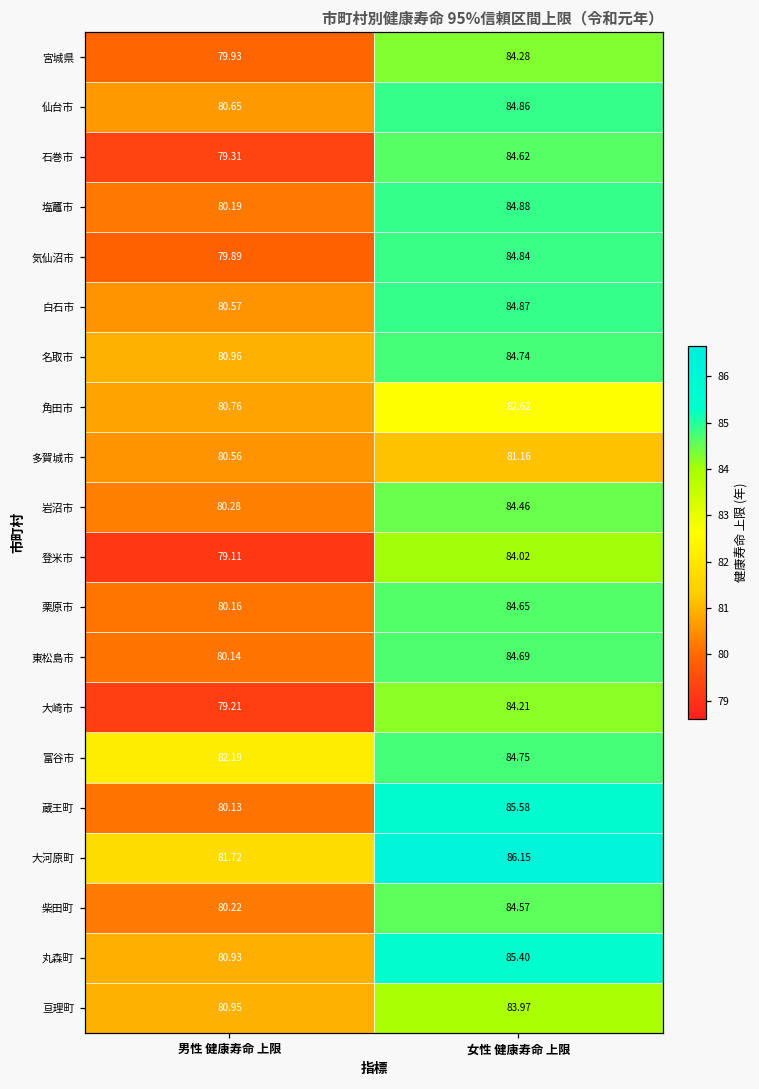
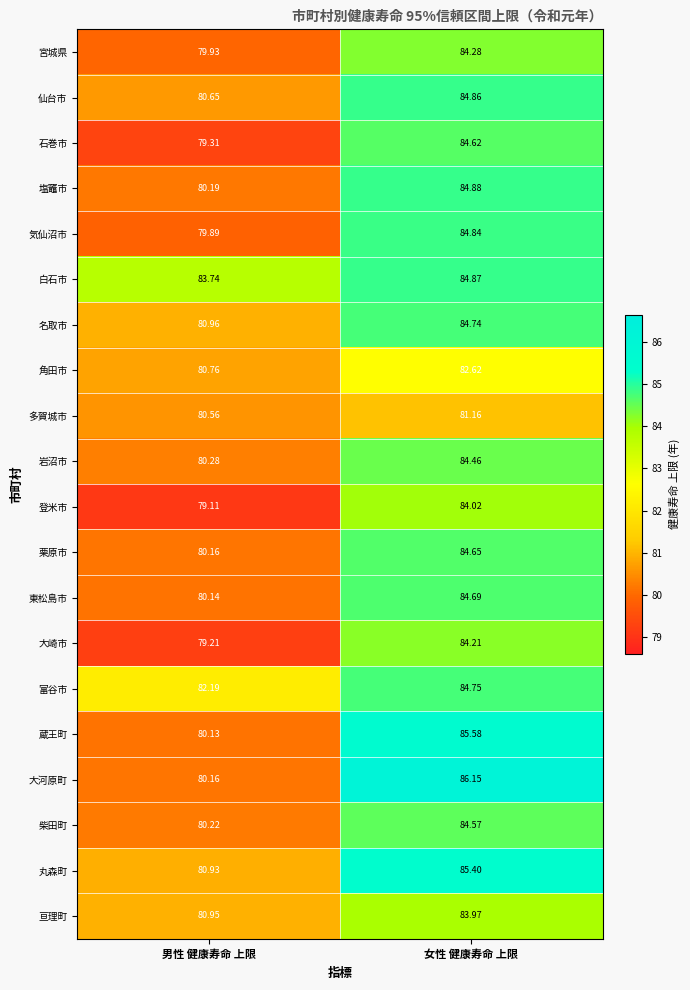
白石市, 男性 健康寿命 上限: 80.57 -> 83.74
大河原町, 男性 健康寿命 上限: 81.72 -> 80.16
